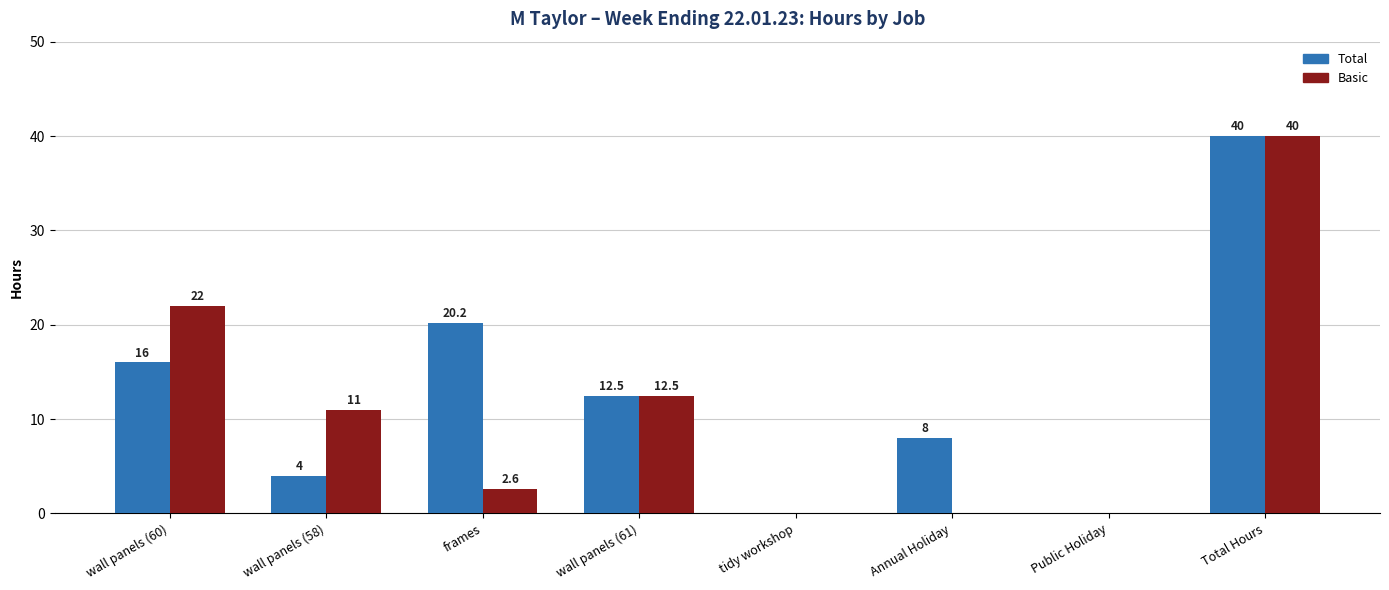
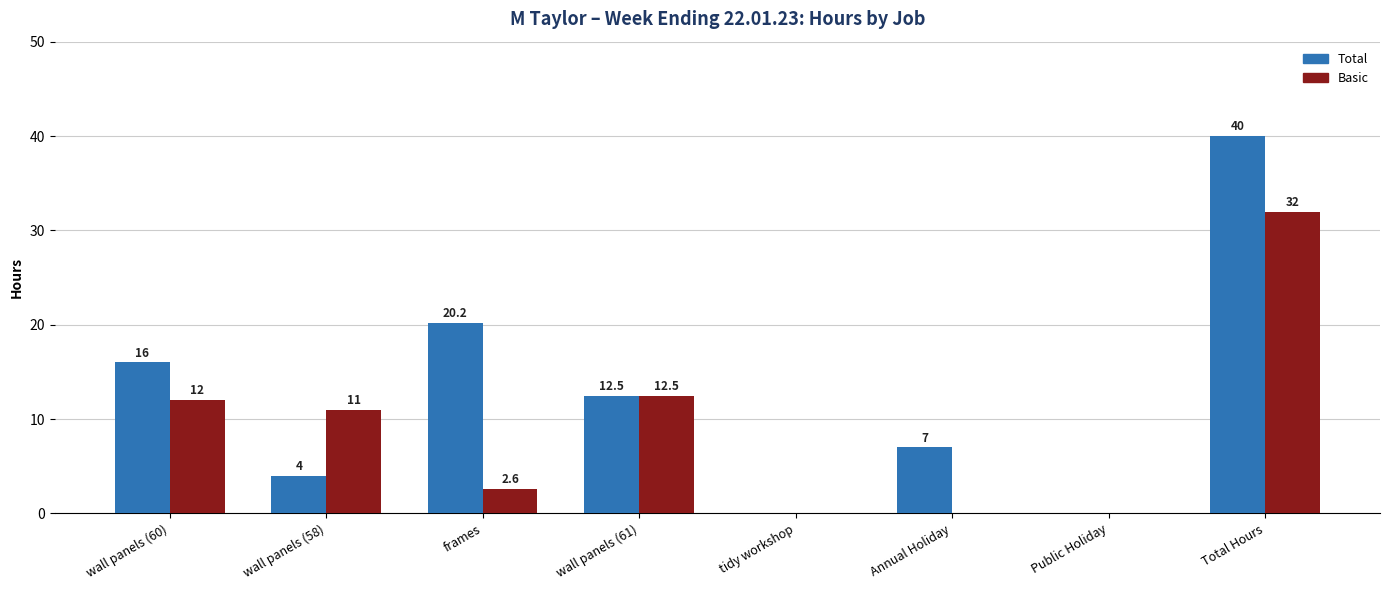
Basic, wall panels (60): 22 -> 12
Total, Annual Holiday: 8 -> 7
Basic, Total Hours: 40 -> 32
